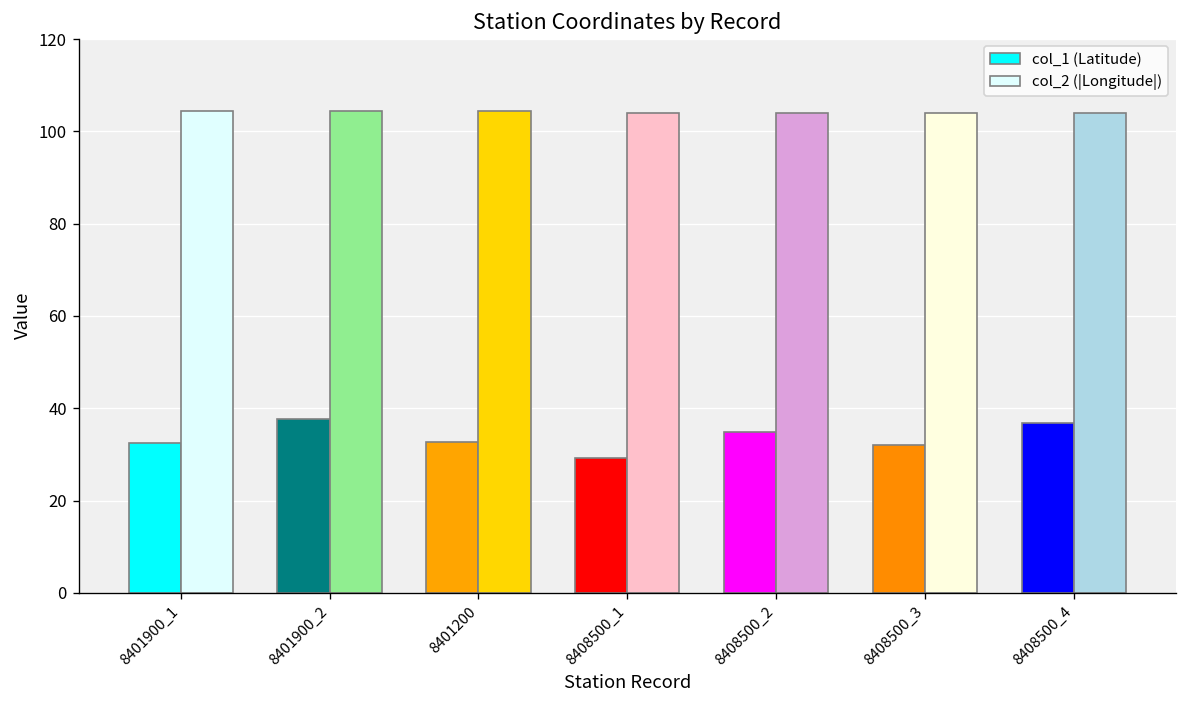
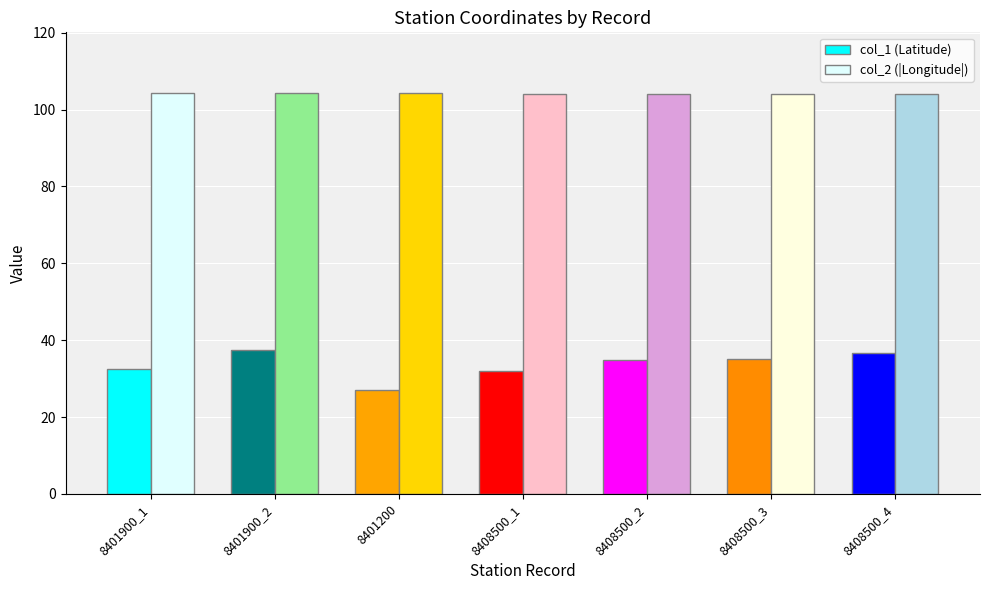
col_1 (Latitude), 8401200: 33 -> 27
col_1 (Latitude), 8408500_1: 29 -> 32
col_1 (Latitude), 8408500_3: 32 -> 35
